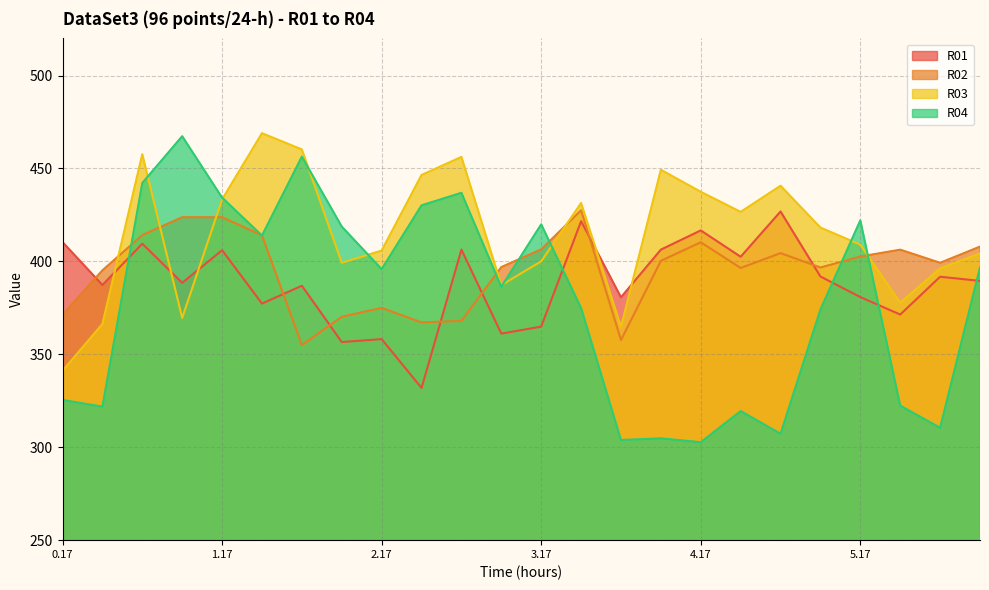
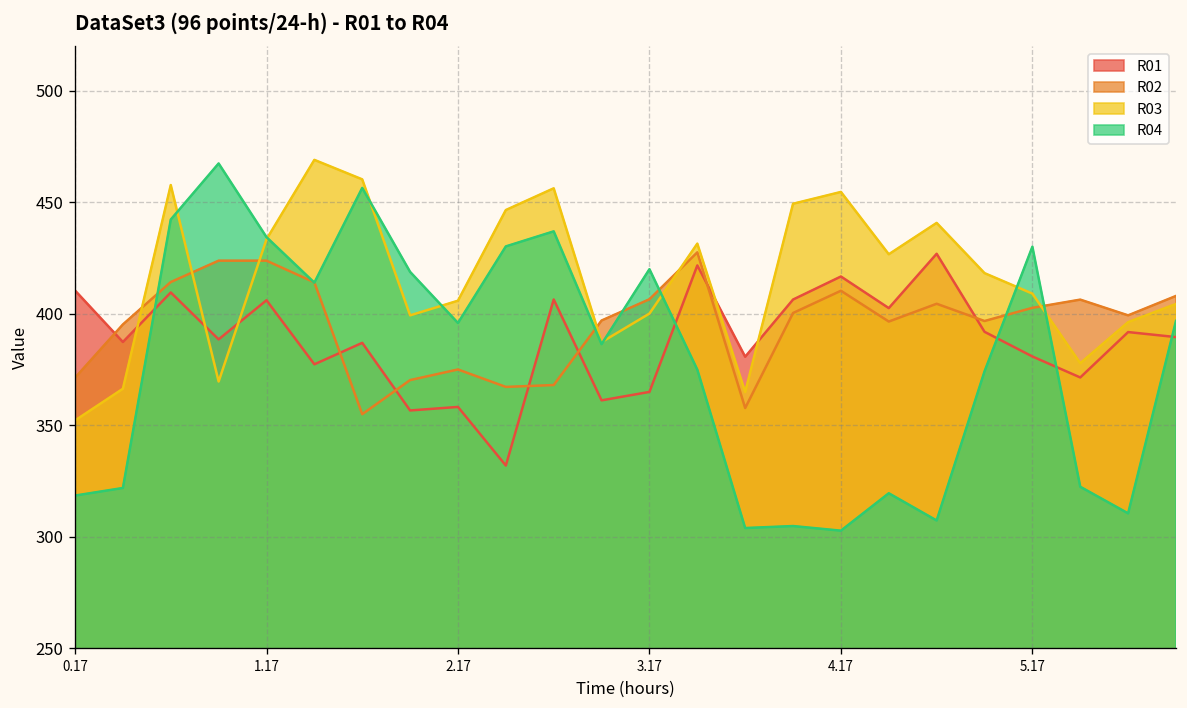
R03, 0.17: 341 -> 352
R04, 0.17: 325 -> 318
R03, 4.17: 437 -> 455
R04, 5.17: 422 -> 430
